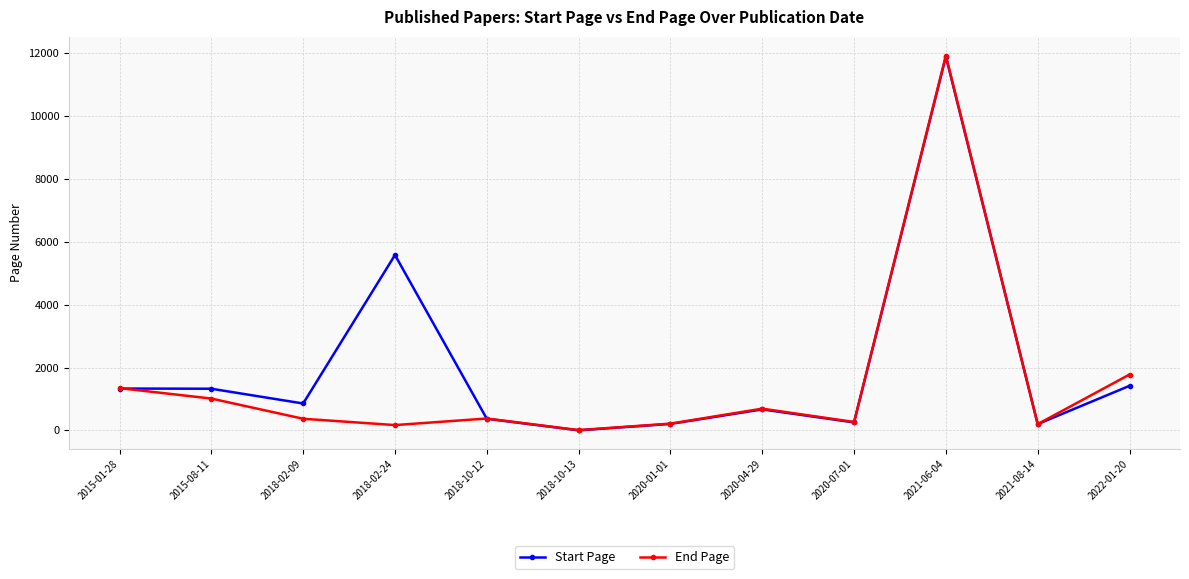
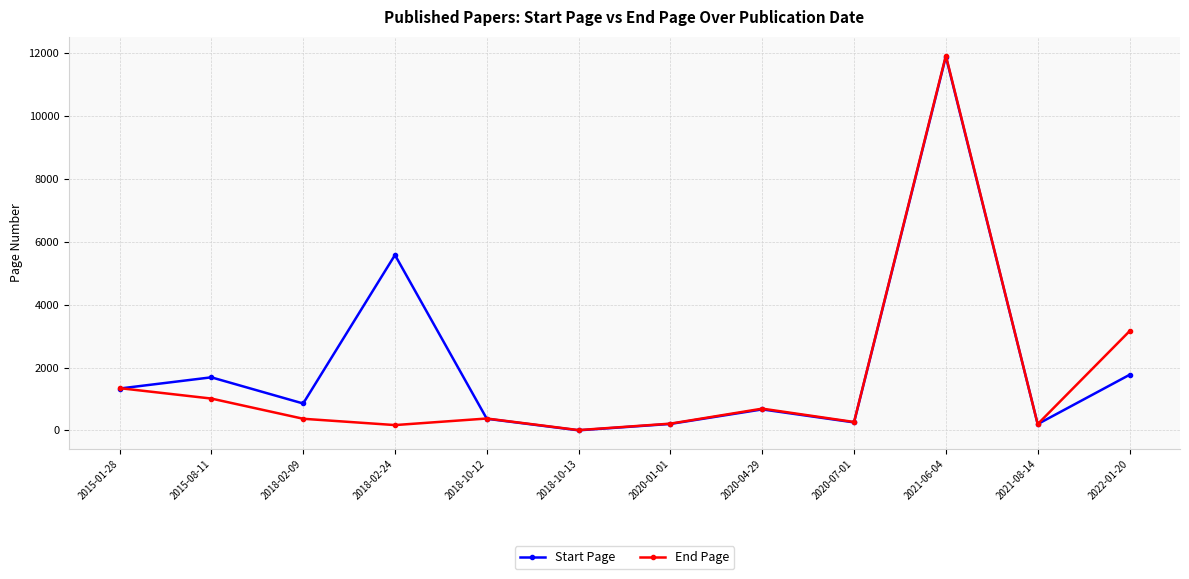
Start Page, 2015-08-11: 1300 -> 1700
Start Page, 2022-01-20: 1400 -> 1800
End Page, 2022-01-20: 1800 -> 3200
